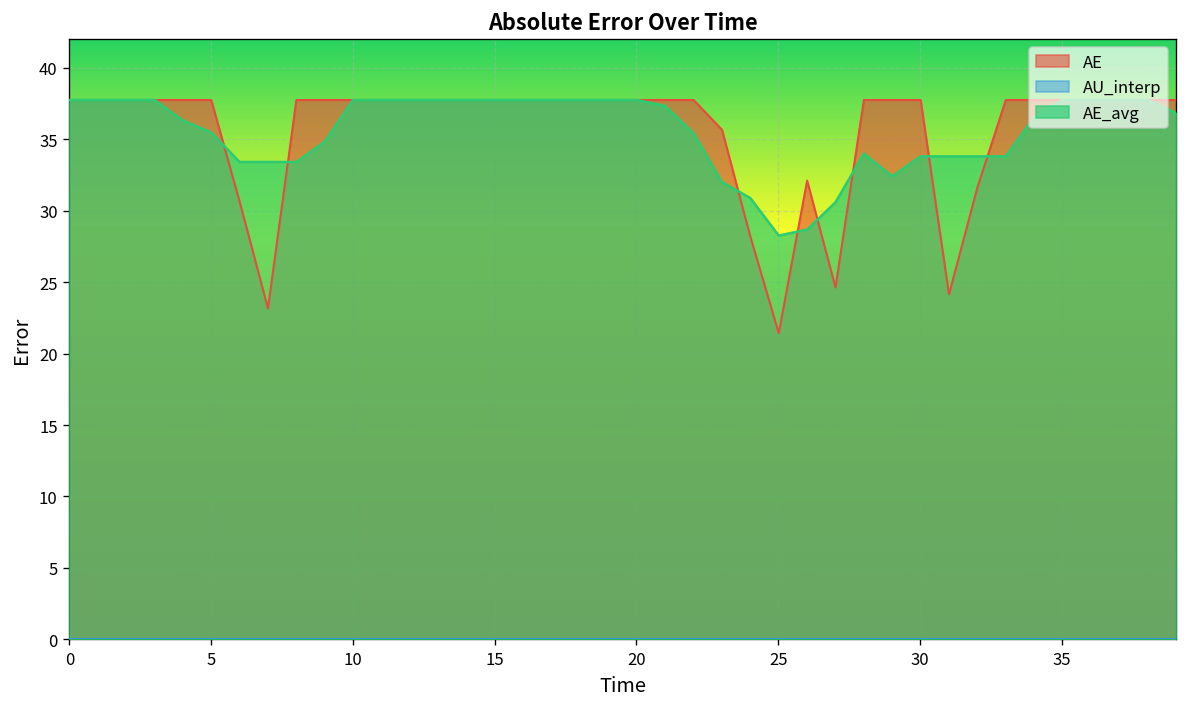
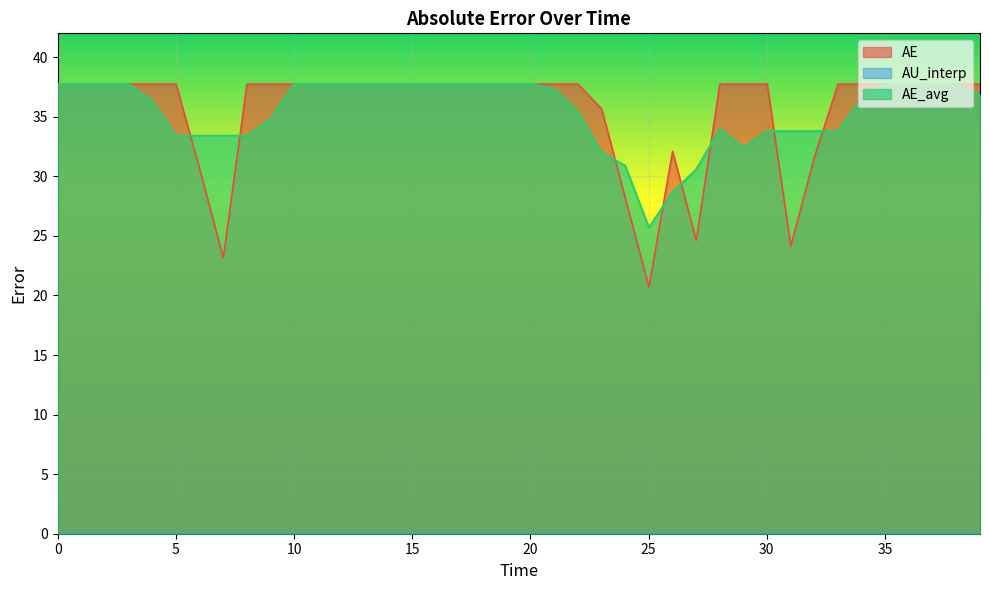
AE_avg, 5: 35.5 -> 33.4
AE, 25: 21.4 -> 20.7
AE_avg, 25: 28.3 -> 25.7
